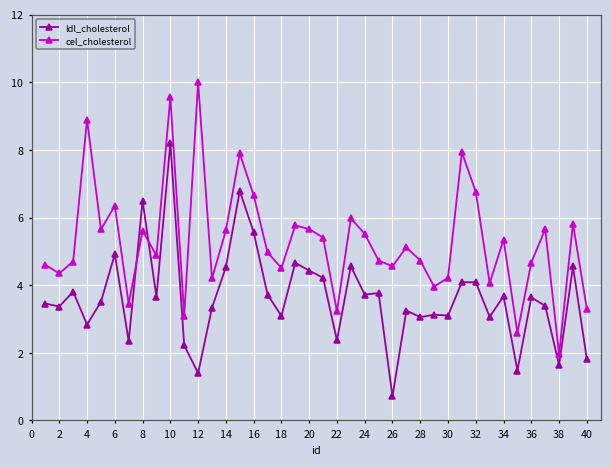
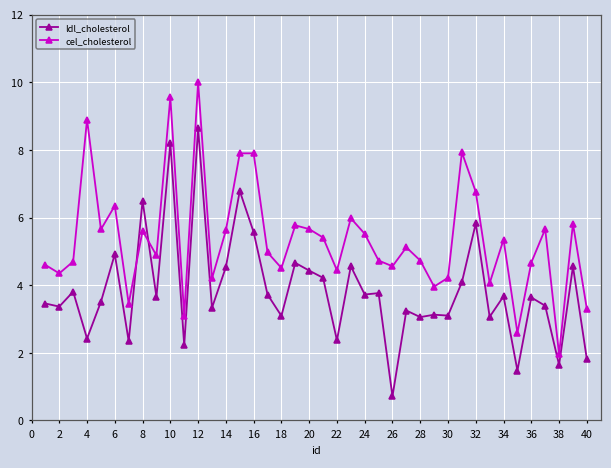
ldl_cholesterol, 4: 2.8 -> 2.4
ldl_cholesterol, 12: 1.4 -> 8.6
cel_cholesterol, 16: 6.7 -> 7.9
cel_cholesterol, 22: 3.2 -> 4.4
ldl_cholesterol, 32: 4.1 -> 5.8
